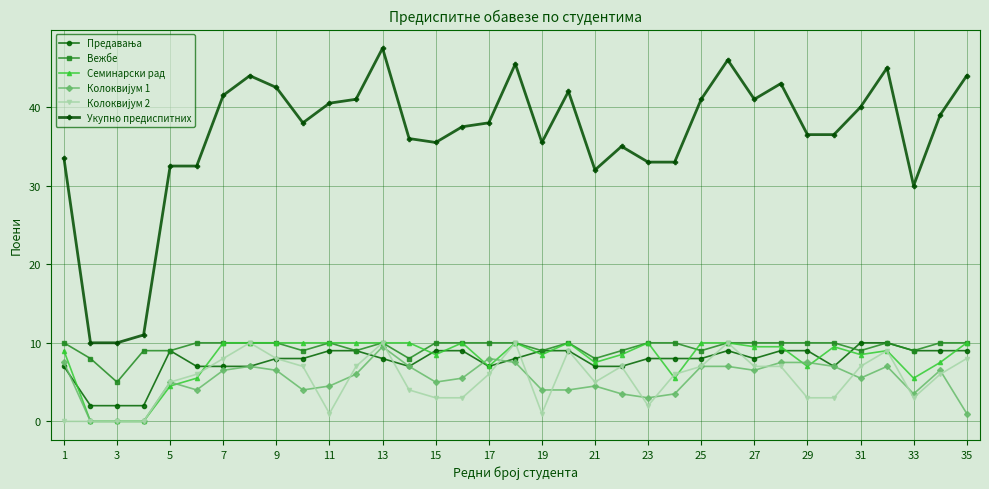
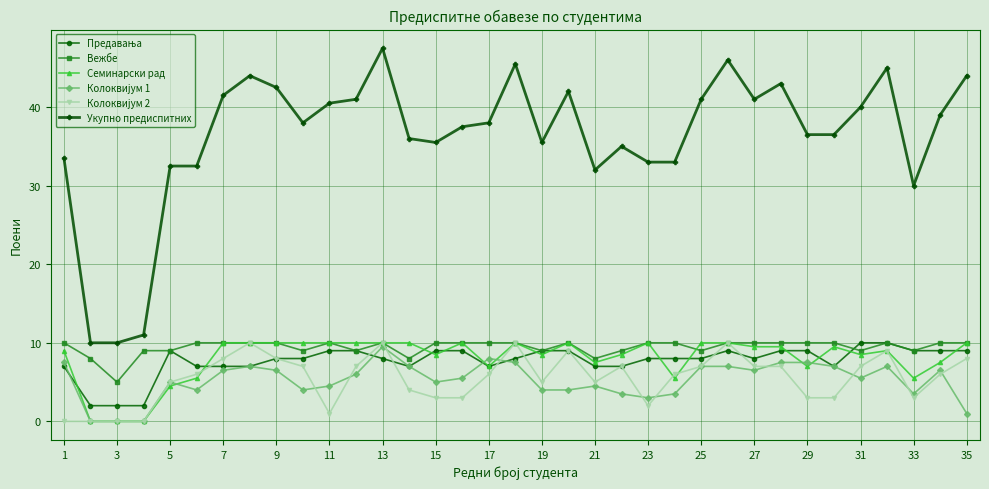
Колоквијум 2, 19: 1 -> 5
